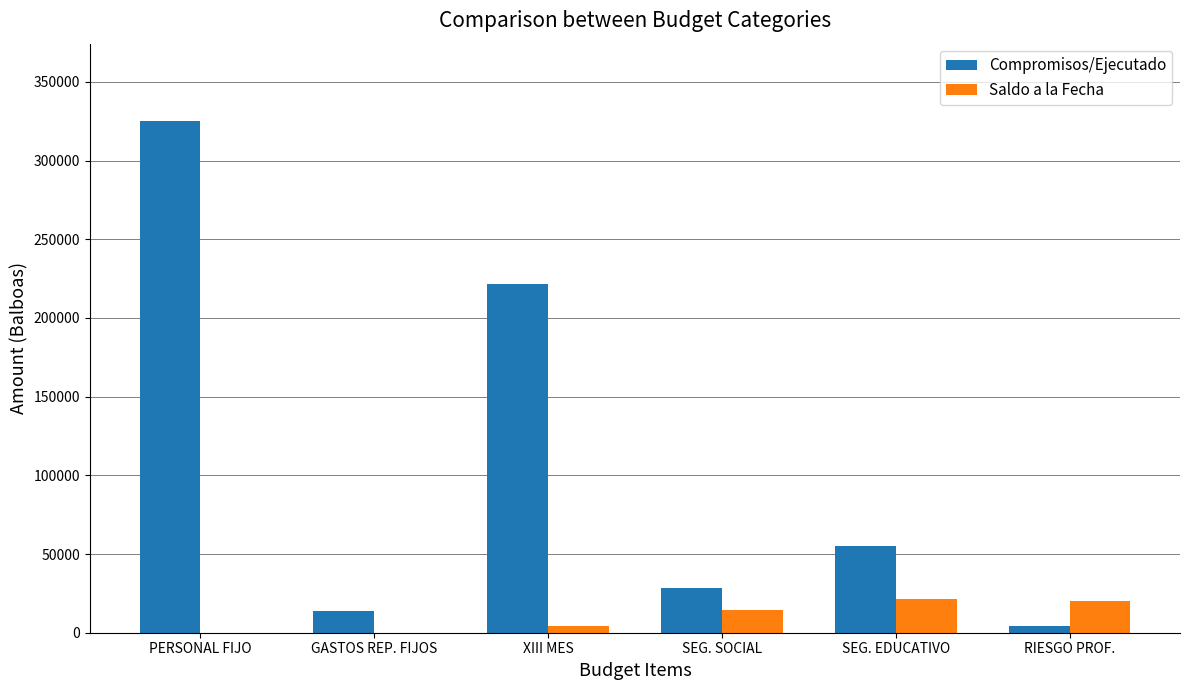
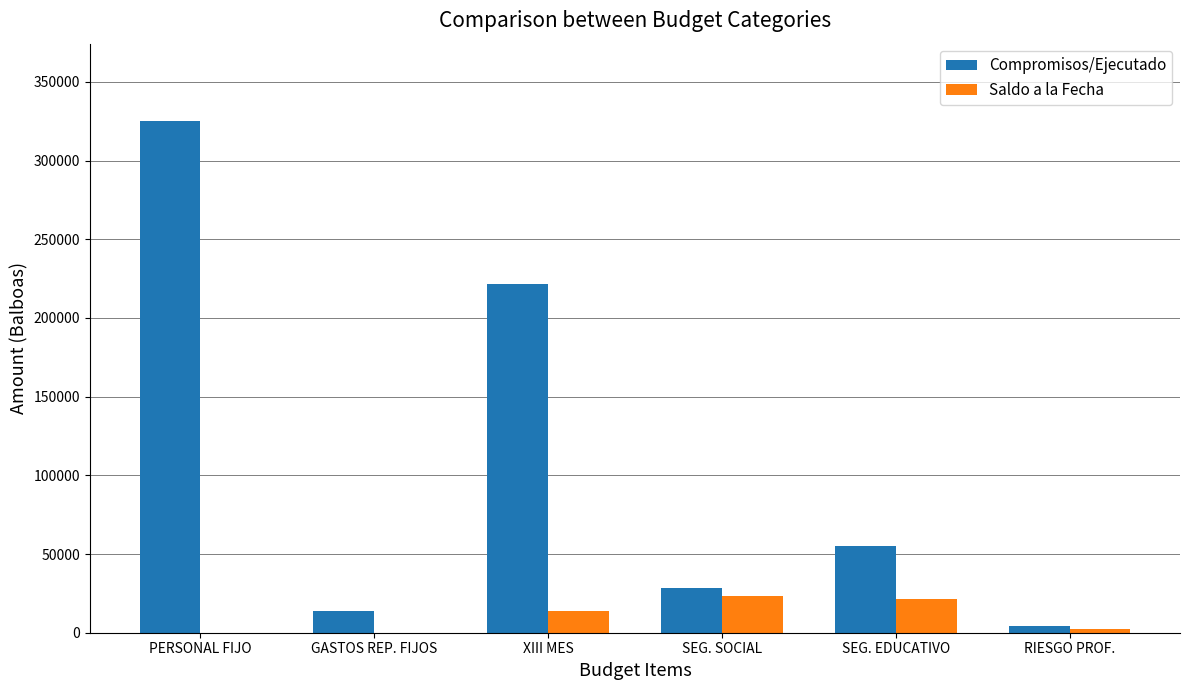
Saldo a la Fecha, XIII MES: 5000 -> 14000
Saldo a la Fecha, SEG. SOCIAL: 14000 -> 23000
Saldo a la Fecha, RIESGO PROF.: 20000 -> 3000
